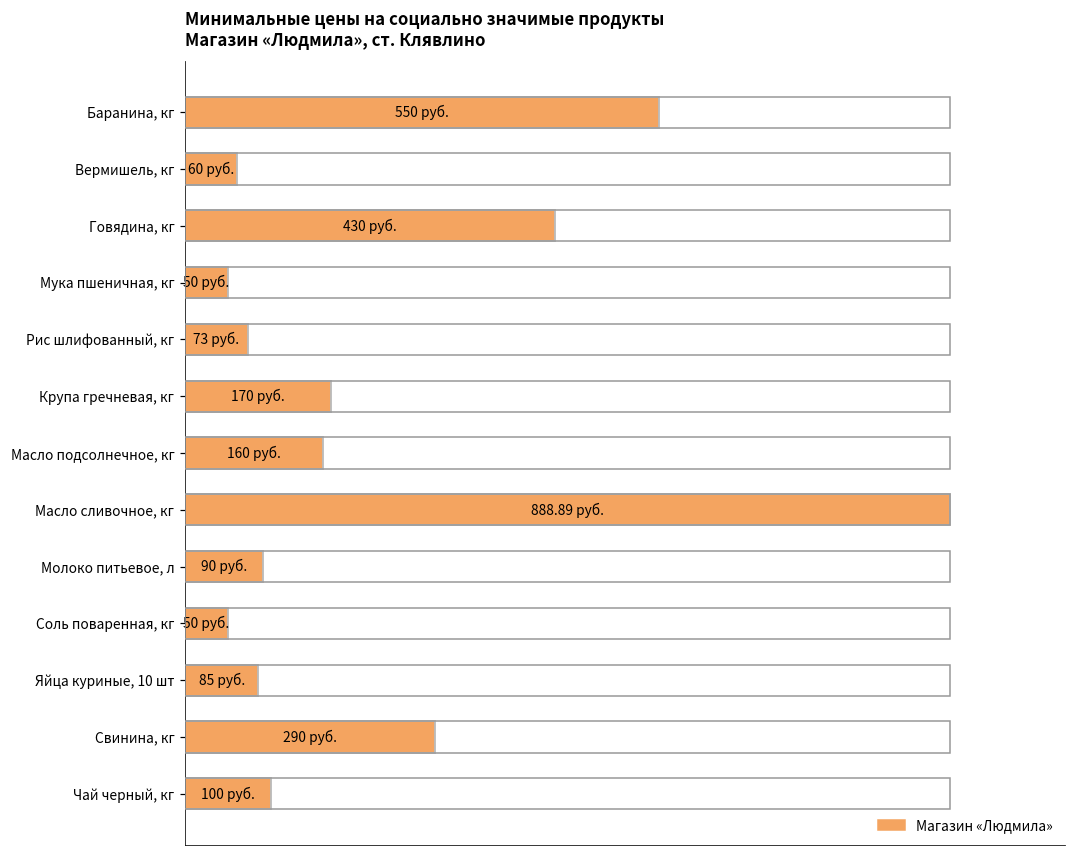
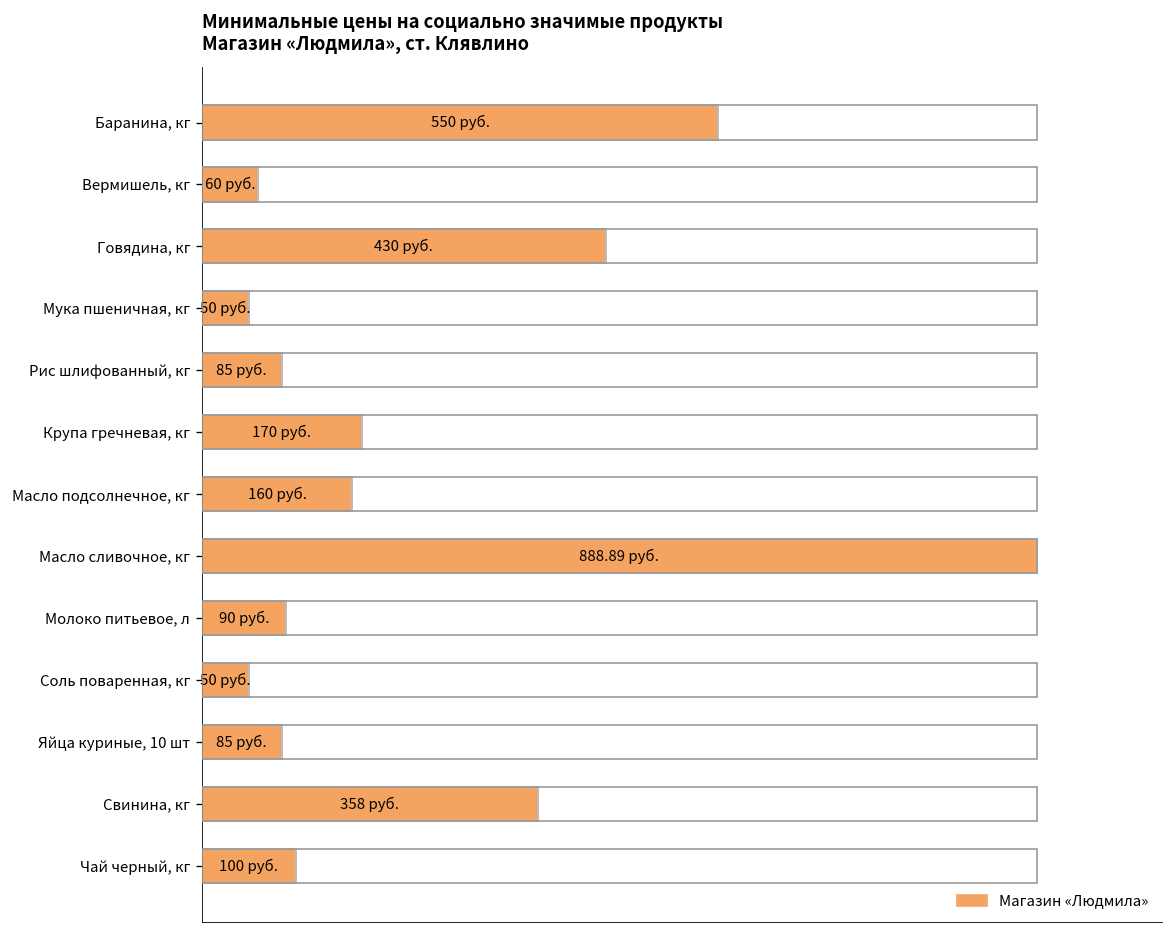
Рис шлифованный, кг: 73 -> 85
Свинина, кг: 290 -> 358
